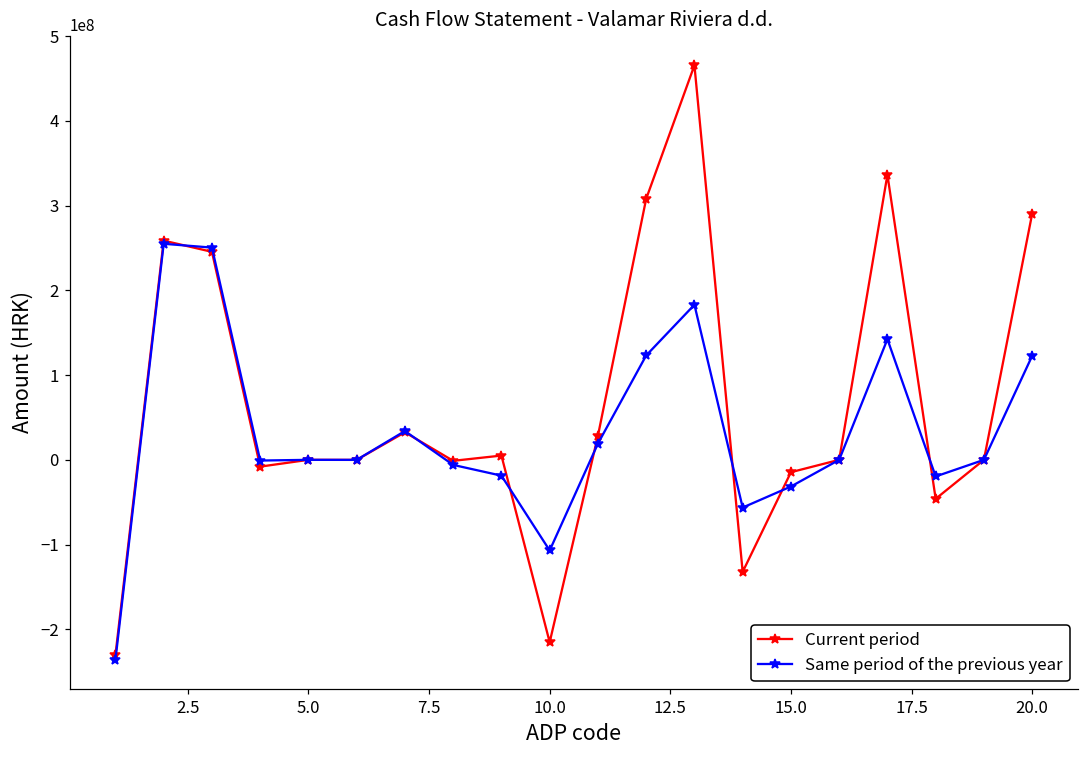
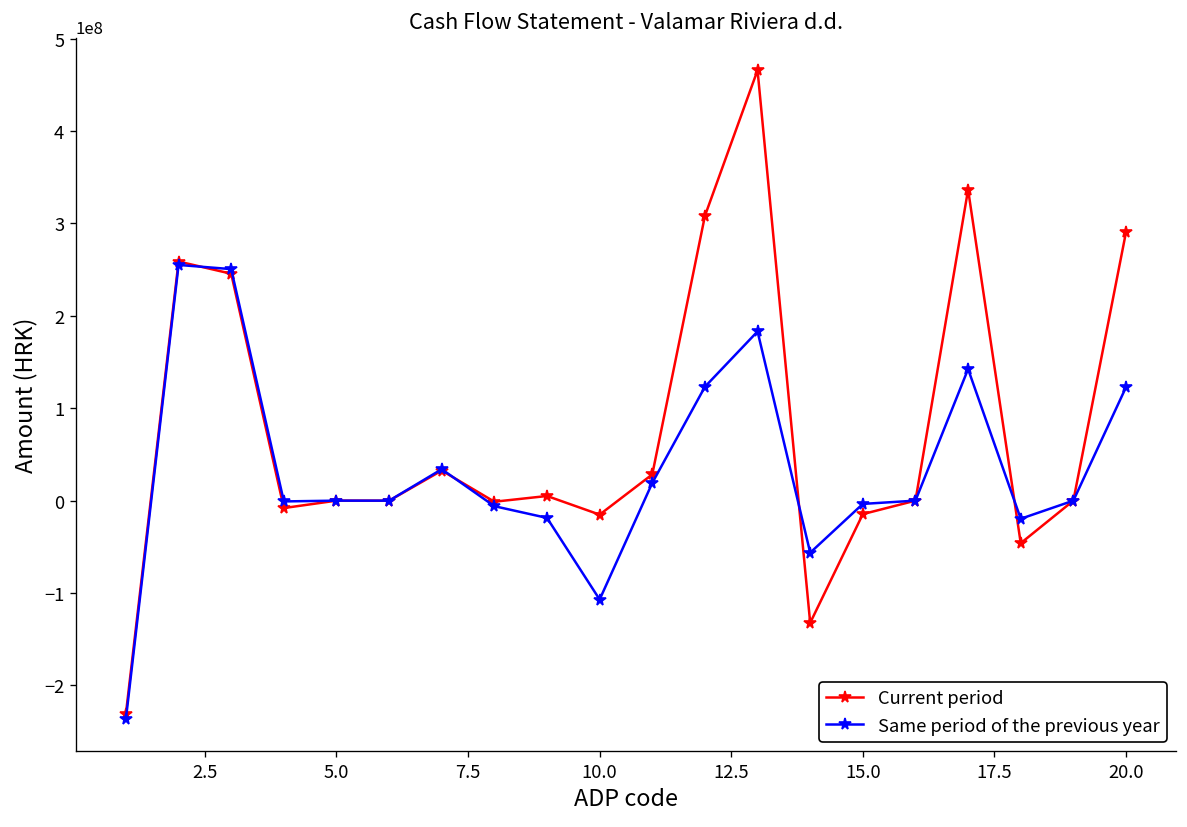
Current period, 10.0: -220000000 -> -20000000
Same period of the previous year, 15.0: -30000000 -> 0
